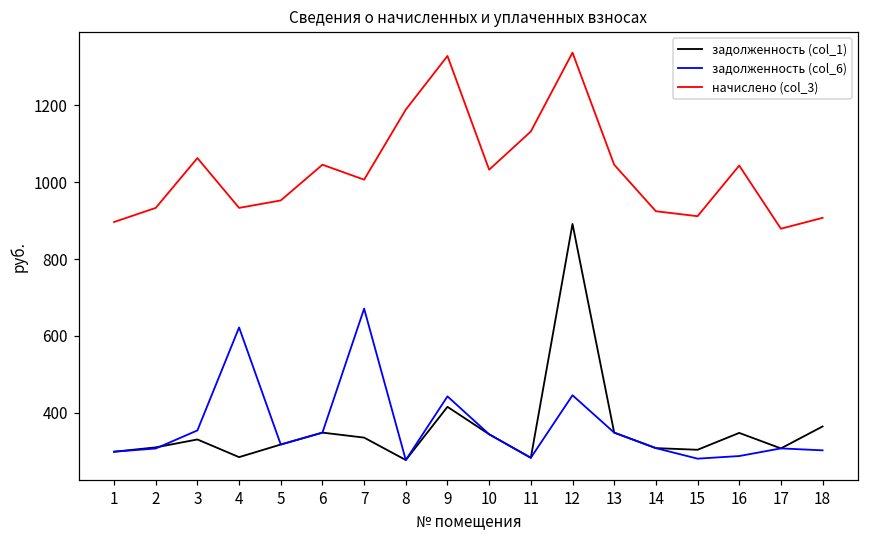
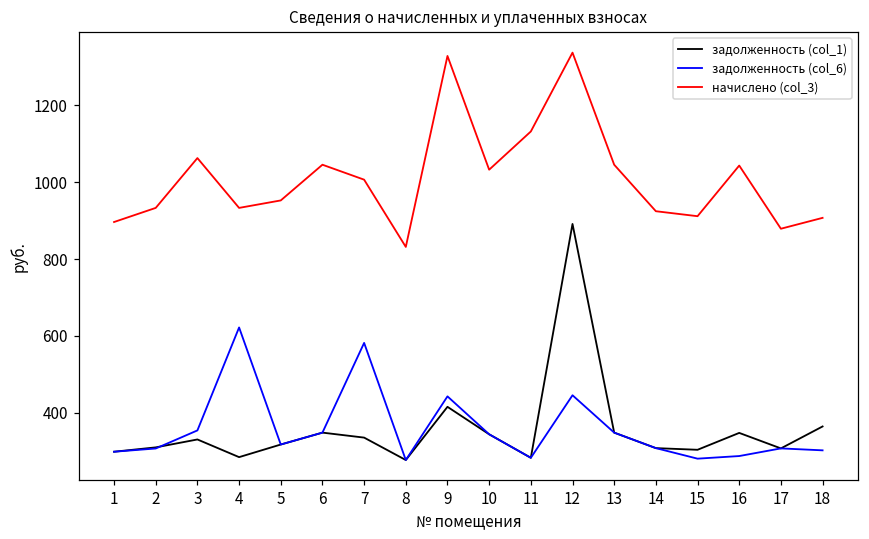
задолженность (col_6), 7: 670 -> 580
начислено (col_3), 8: 1190 -> 830
